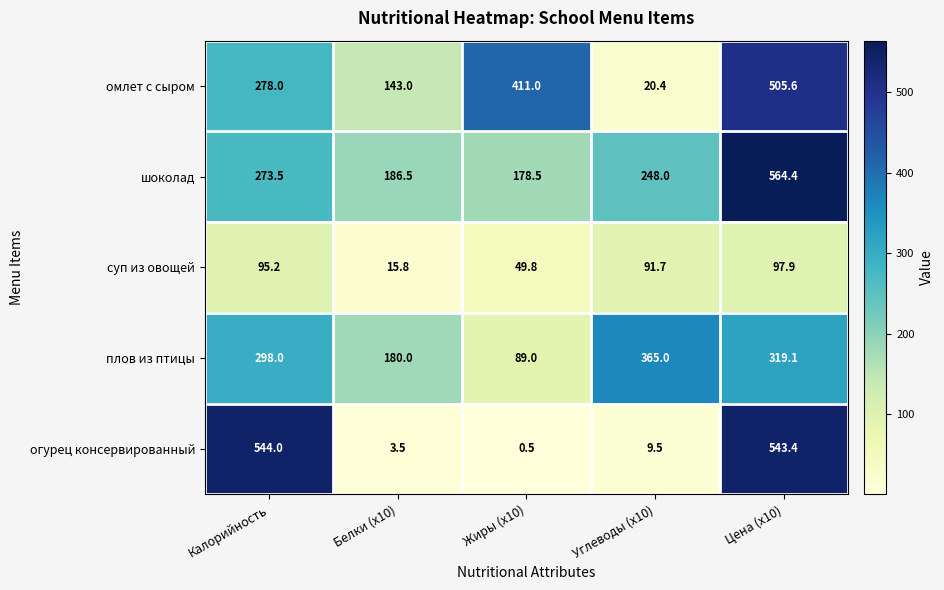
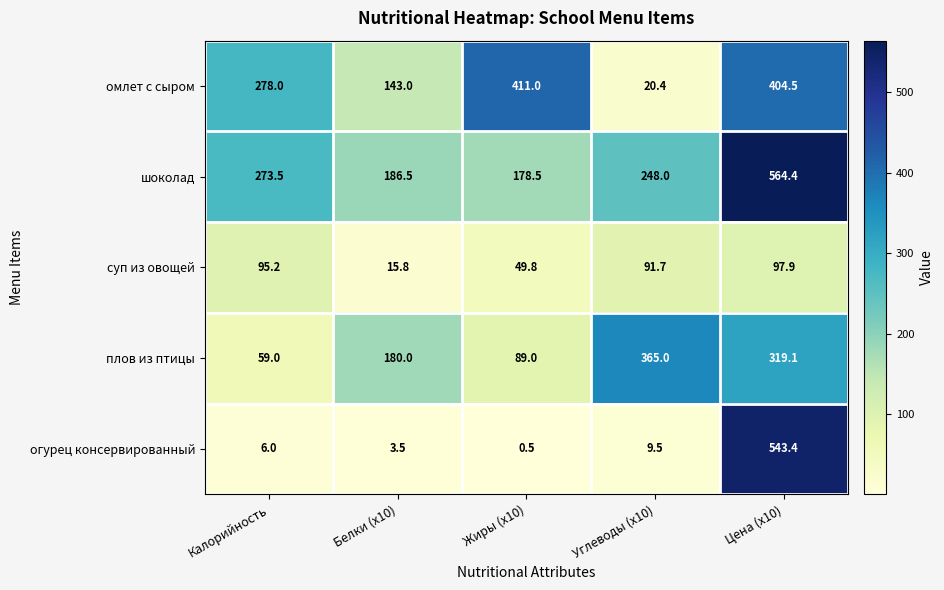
омлет с сыром, Цена (x10): 505.6 -> 404.5
плов из птицы, Калорийность: 298.0 -> 59.0
огурец консервированный, Калорийность: 544.0 -> 6.0
